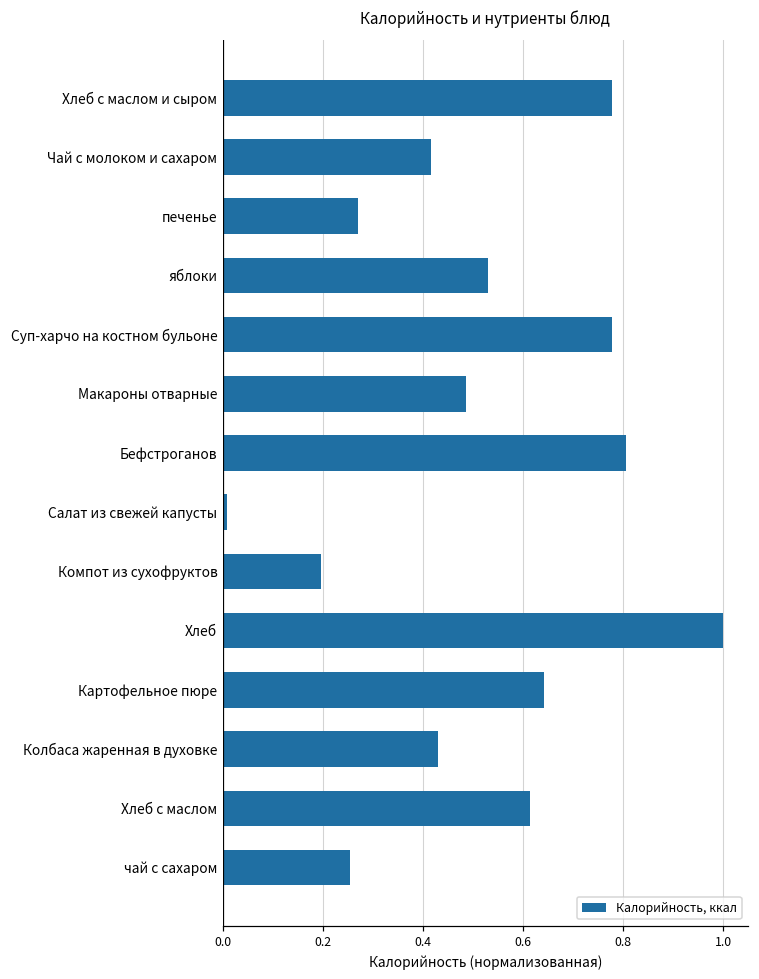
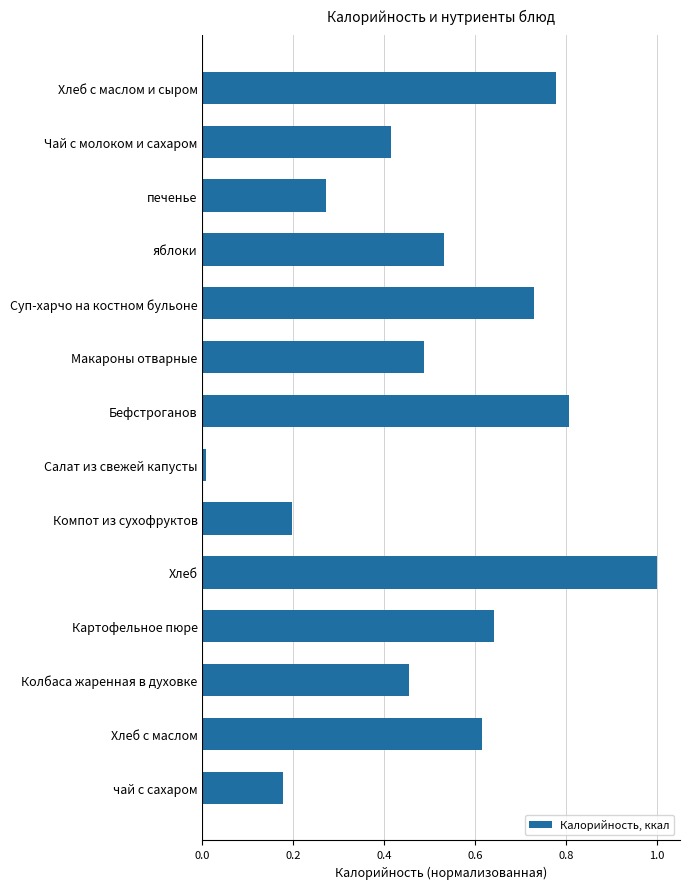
Суп-харчо на костном бульоне: 0.78 -> 0.73
Колбаса жаренная в духовке: 0.43 -> 0.45
чай с сахаром: 0.26 -> 0.18
